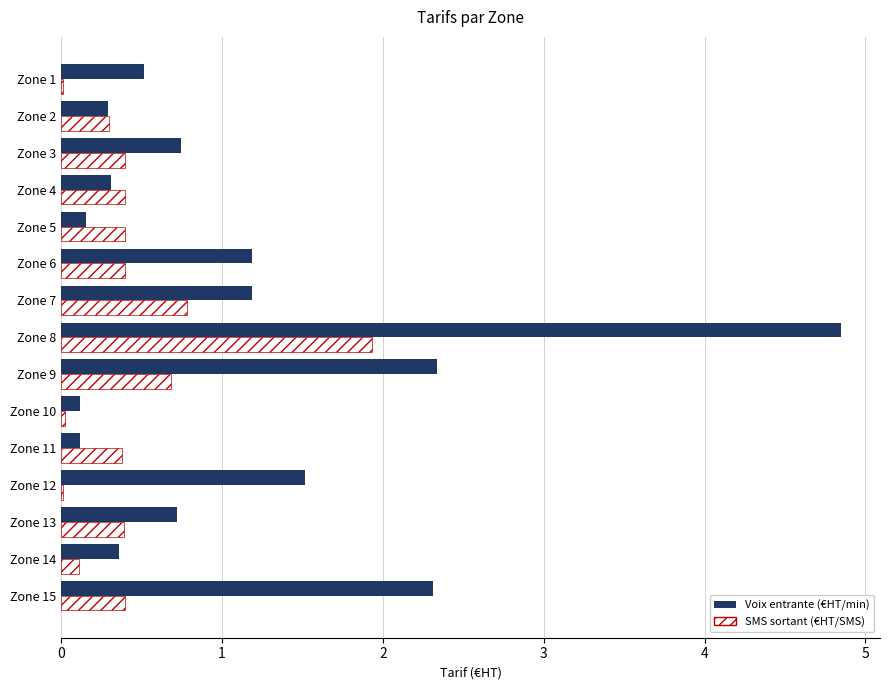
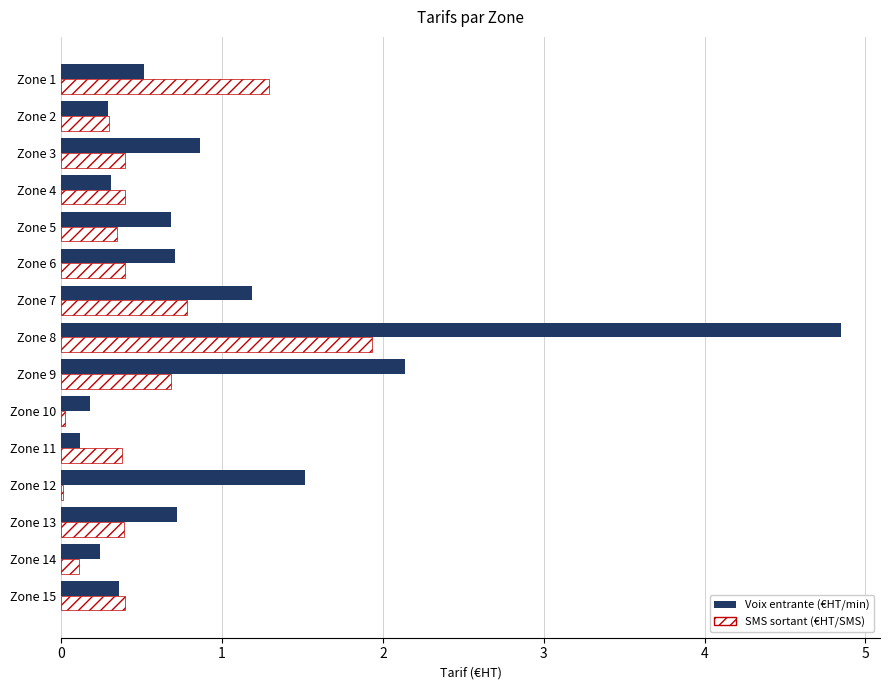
SMS sortant (€HT/SMS), Zone 1: 0.01 -> 1.30
Voix entrante (€HT/min), Zone 3: 0.75 -> 0.86
Voix entrante (€HT/min), Zone 5: 0.15 -> 0.68
SMS sortant (€HT/SMS), Zone 5: 0.40 -> 0.35
Voix entrante (€HT/min), Zone 6: 1.19 -> 0.71
Voix entrante (€HT/min), Zone 9: 2.34 -> 2.14
Voix entrante (€HT/min), Zone 10: 0.12 -> 0.18
Voix entrante (€HT/min), Zone 14: 0.36 -> 0.24
Voix entrante (€HT/min), Zone 15: 2.31 -> 0.36
